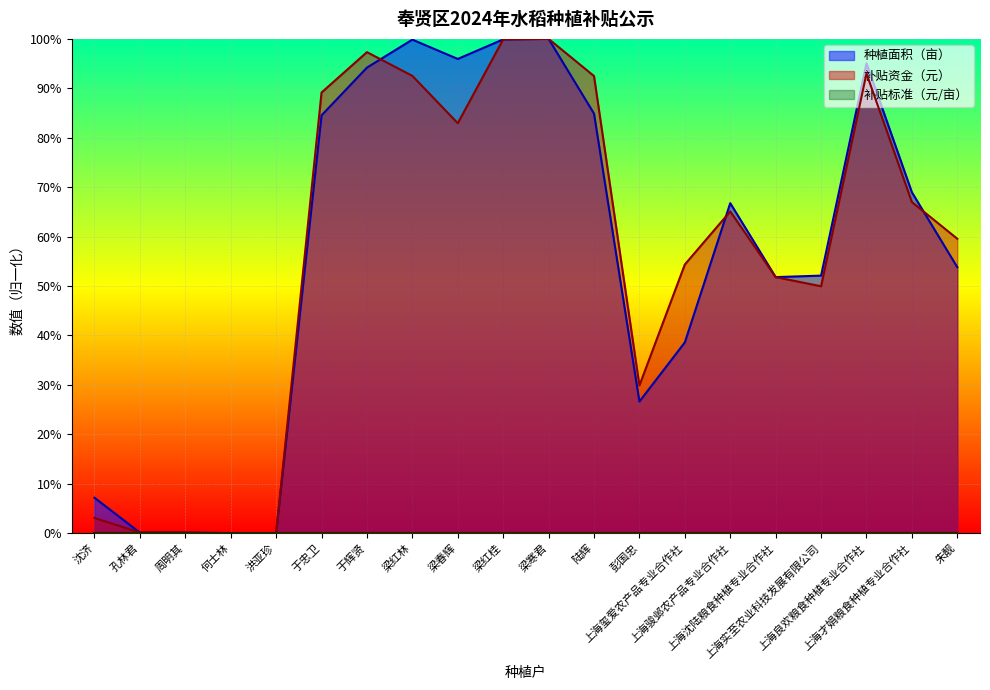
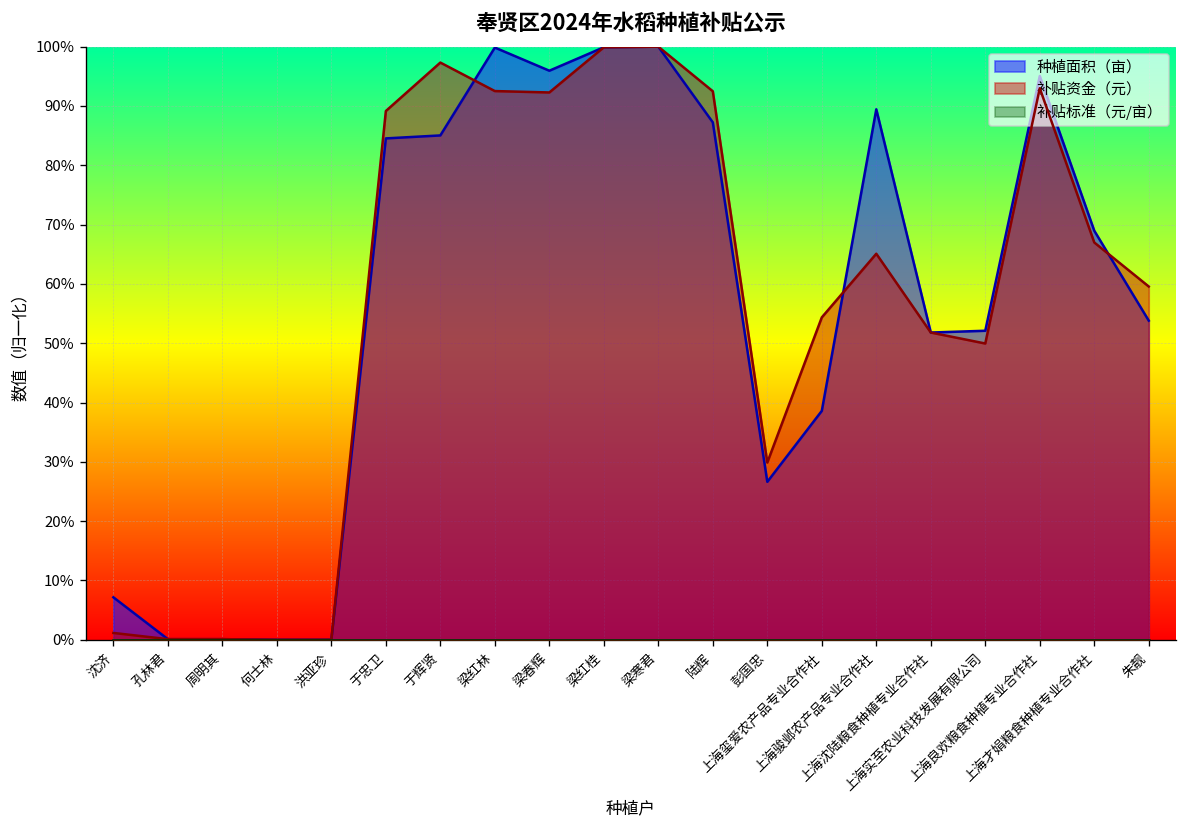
补贴资金（元）, 沈济: 3% -> 1%
种植面积（亩）, 于辉贤: 94% -> 85%
补贴资金（元）, 梁春辉: 83% -> 92%
种植面积（亩）, 陆辉: 85% -> 87%
种植面积（亩）, 上海骏邺农产品专业合作社: 67% -> 89%
